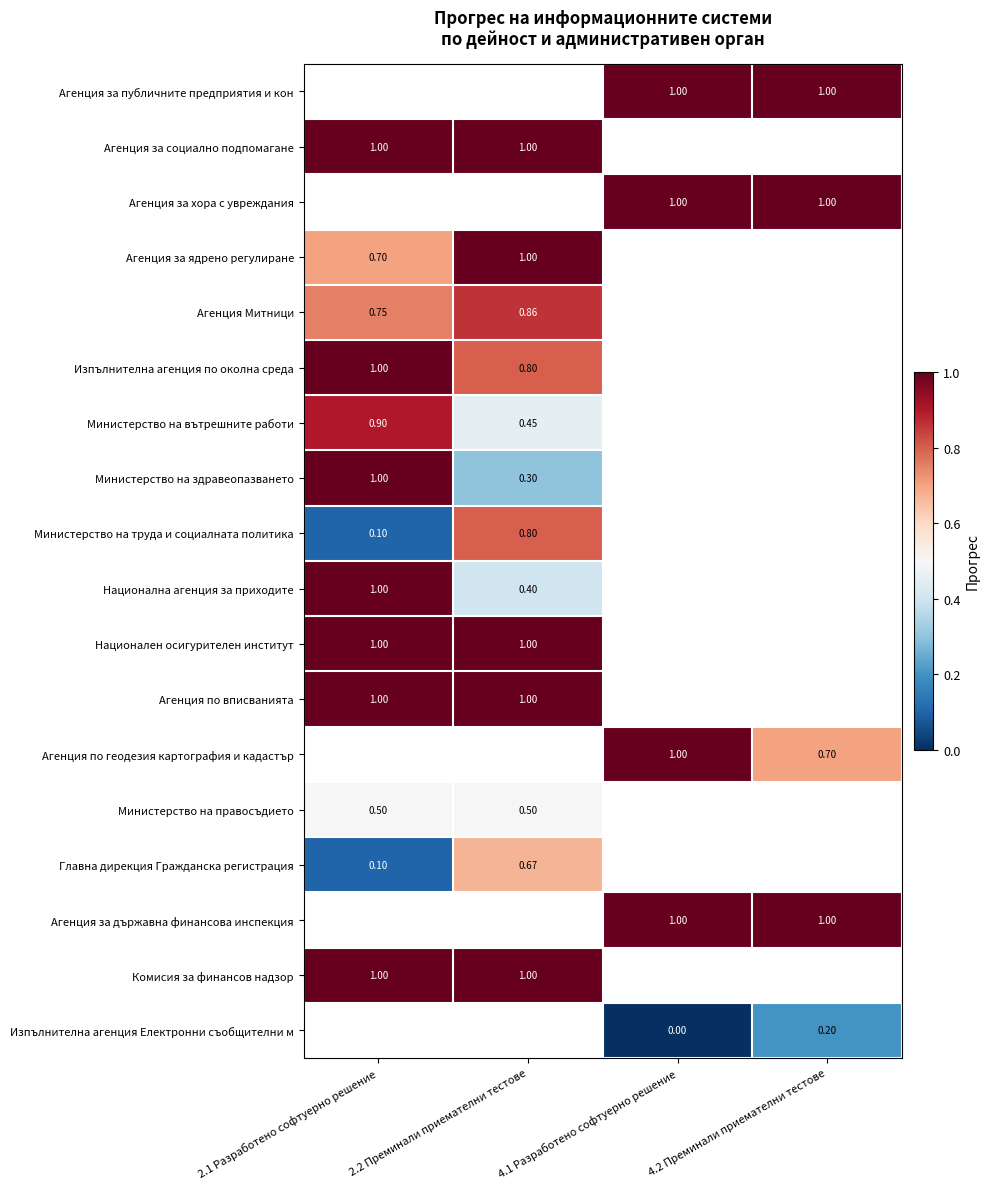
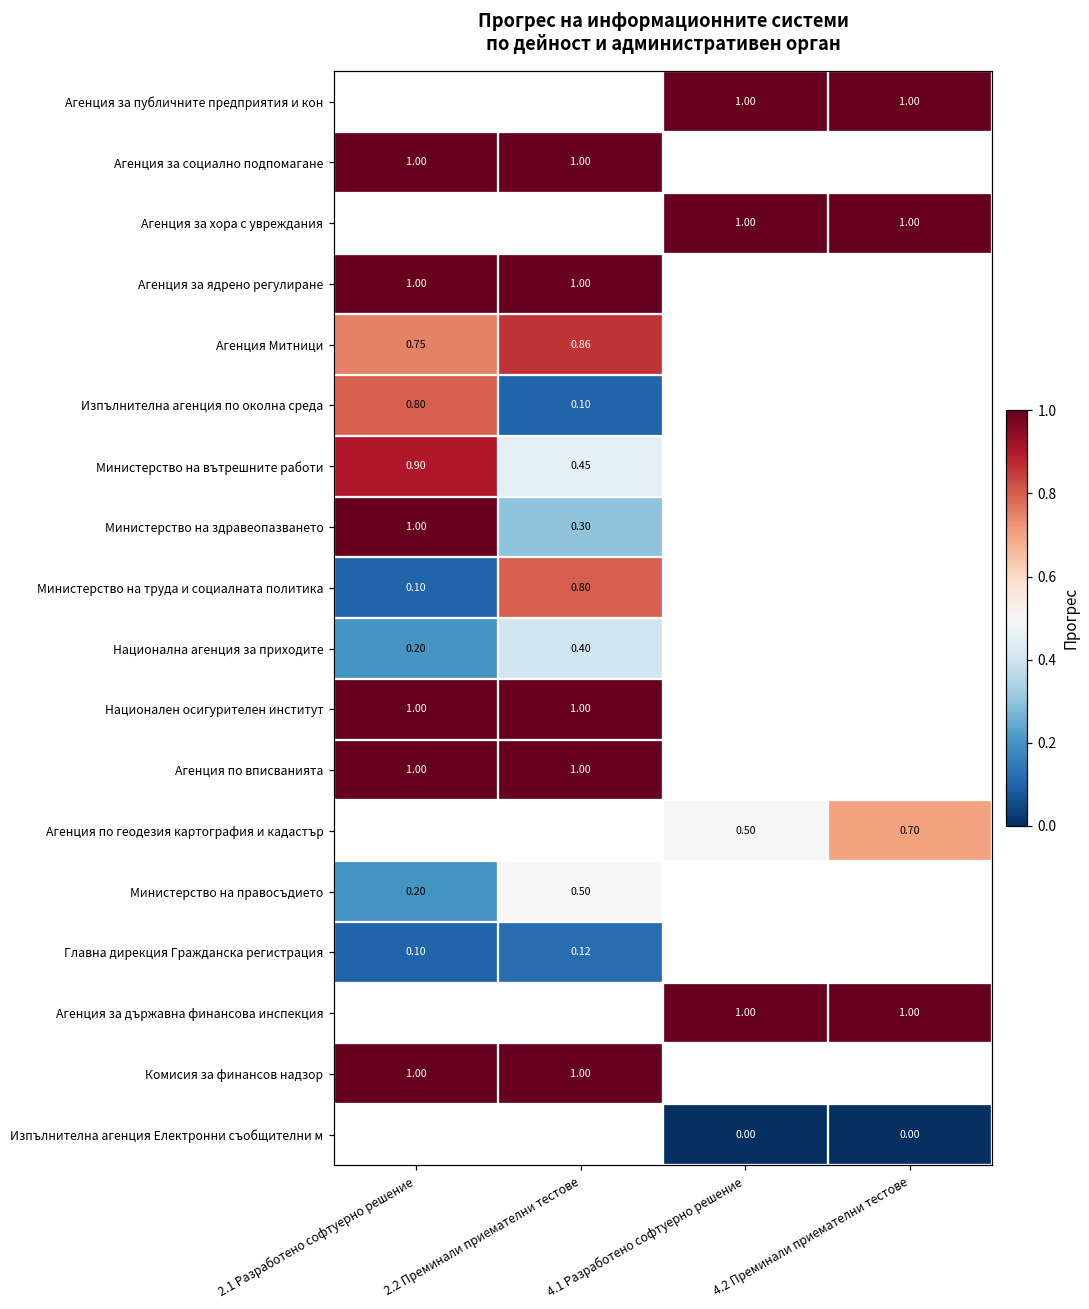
Агенция за ядрено регулиране, 2.1 Разработено софтуерно решение: 0.70 -> 1.00
Изпълнителна агенция по околна среда, 2.1 Разработено софтуерно решение: 1.00 -> 0.80
Изпълнителна агенция по околна среда, 2.2 Преминали приемателни тестове: 0.80 -> 0.10
Национална агенция за приходите, 2.1 Разработено софтуерно решение: 1.00 -> 0.20
Агенция по геодезия картография и кадастър, 4.1 Разработено софтуерно решение: 1.00 -> 0.50
Министерство на правосъдието, 2.1 Разработено софтуерно решение: 0.50 -> 0.20
Главна дирекция Гражданска регистрация, 2.2 Преминали приемателни тестове: 0.67 -> 0.12
Изпълнителна агенция Електронни съобщителни м, 4.2 Преминали приемателни тестове: 0.20 -> 0.00
